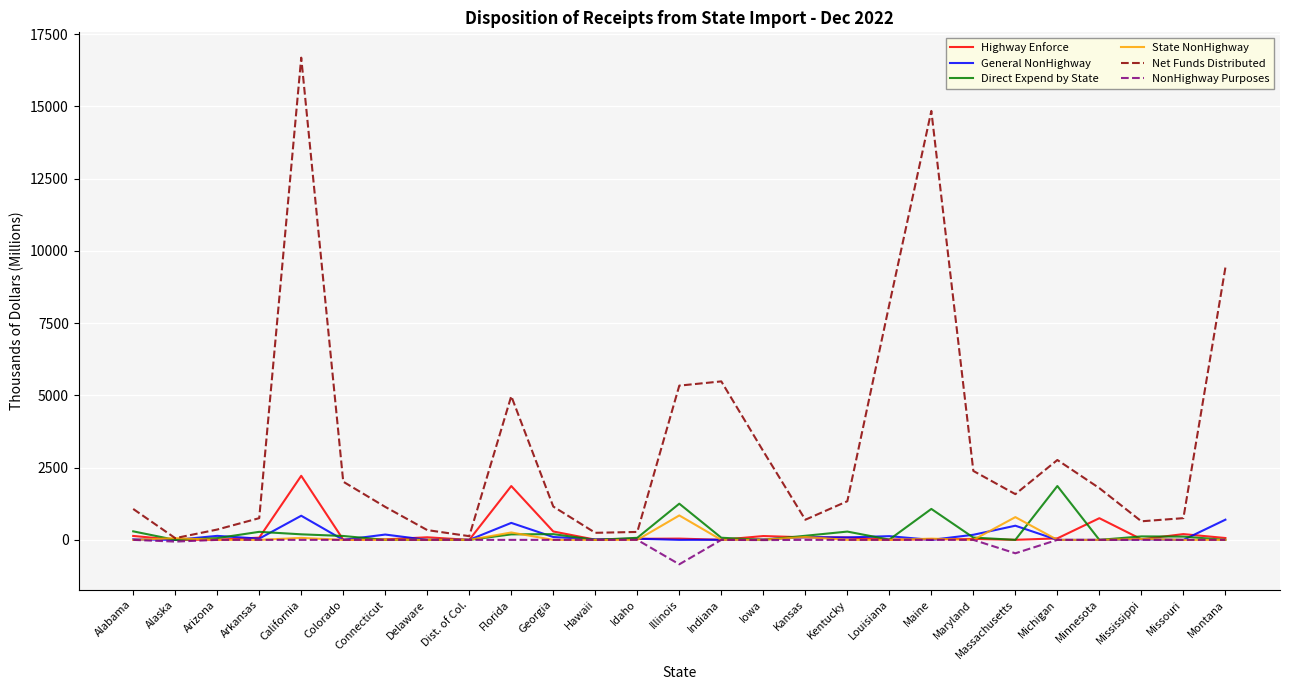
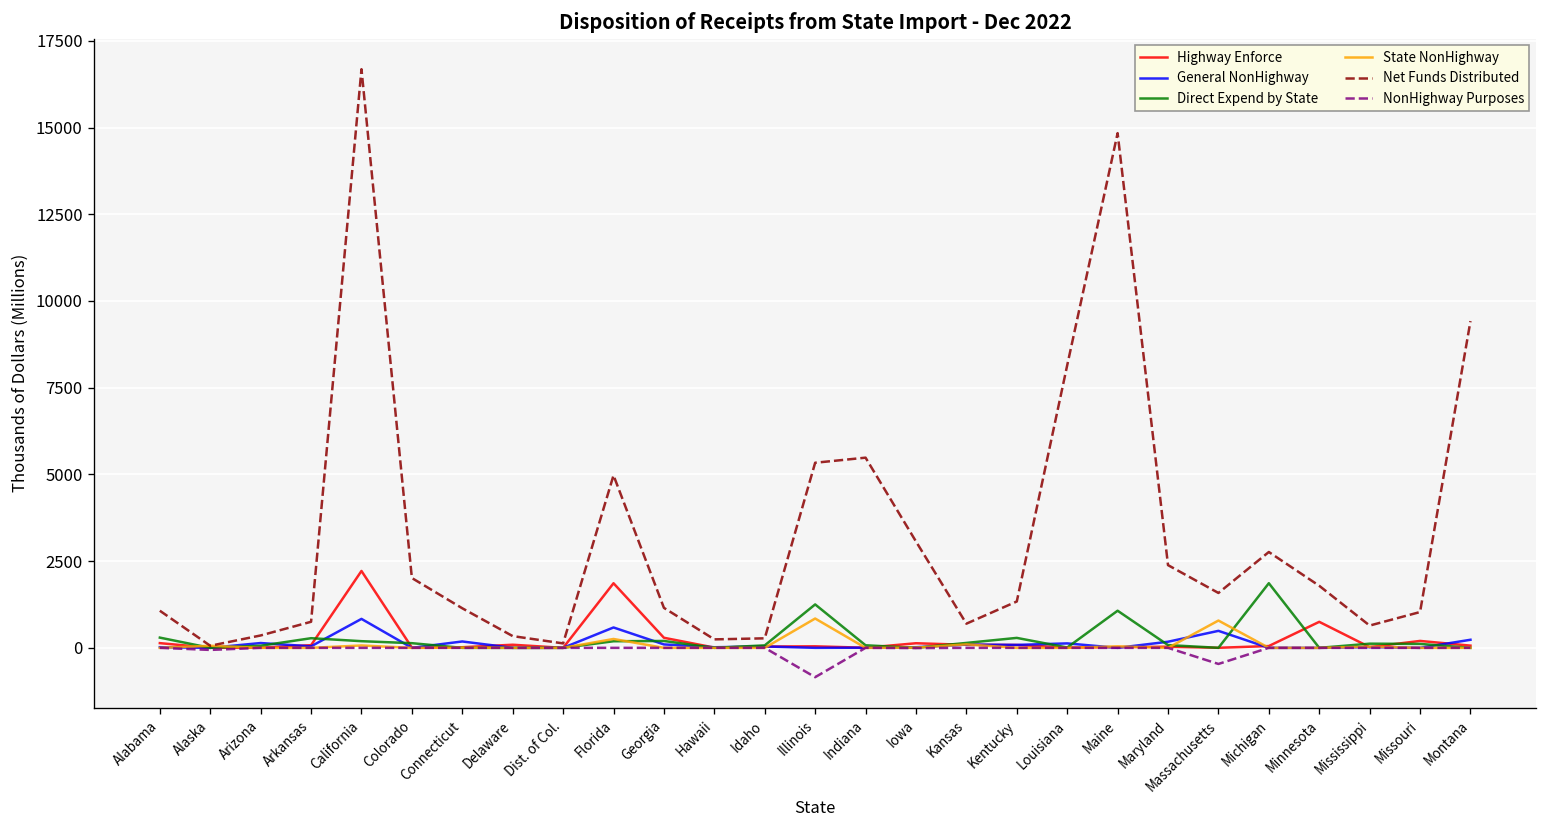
Net Funds Distributed, Missouri: 800 -> 1000
General NonHighway, Montana: 700 -> 200
